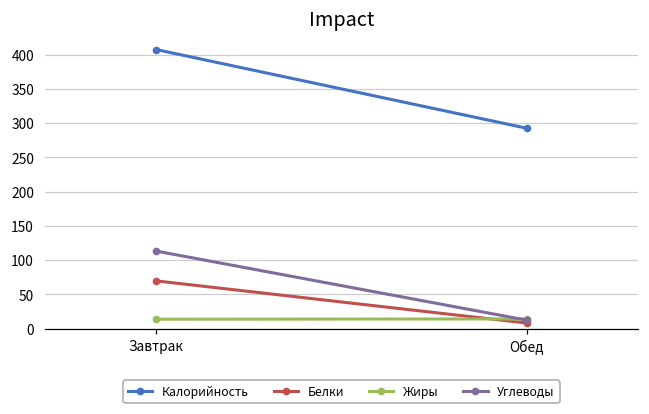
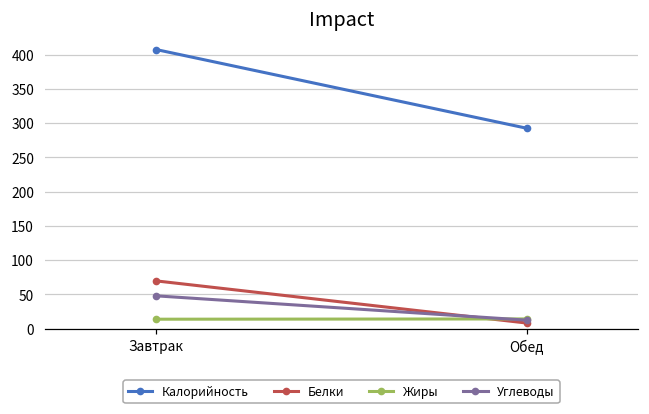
Углеводы, Завтрак: 110 -> 50
